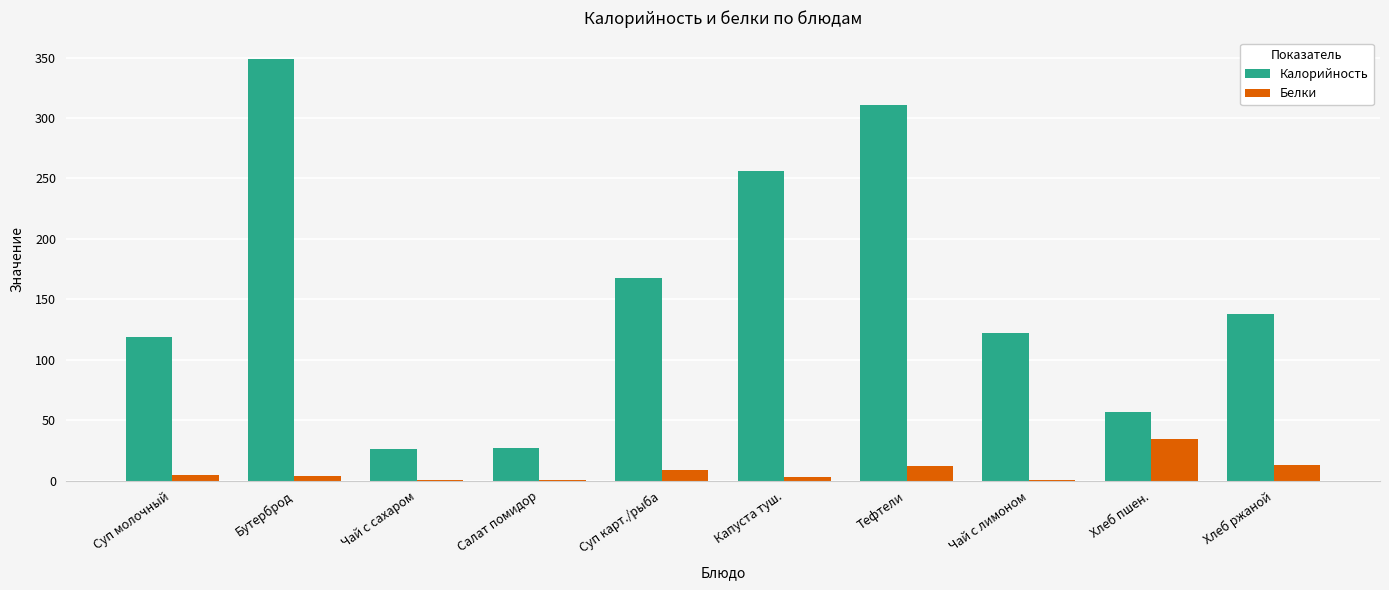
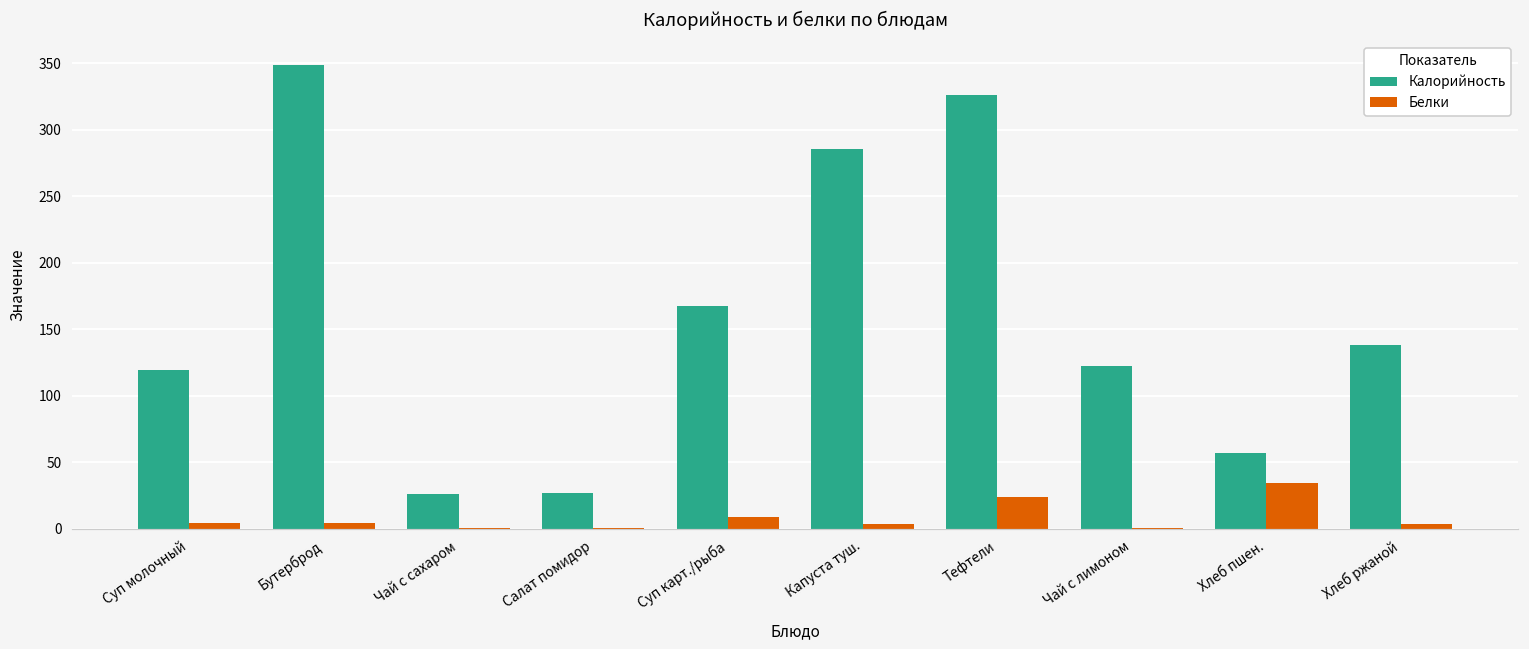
Калорийность, Капуста туш.: 256 -> 285
Калорийность, Тефтели: 311 -> 326
Белки, Тефтели: 12 -> 24
Белки, Хлеб ржаной: 13 -> 3
